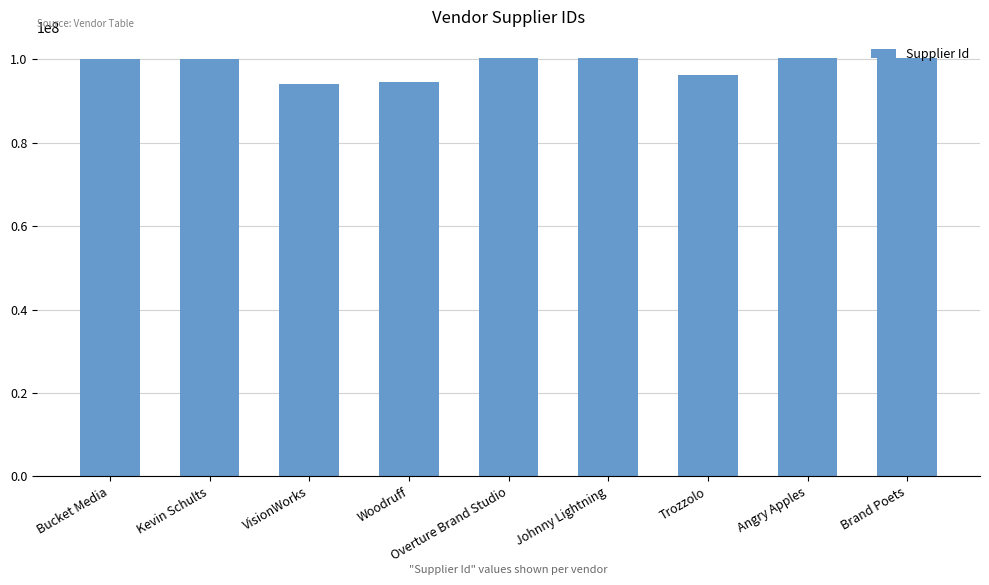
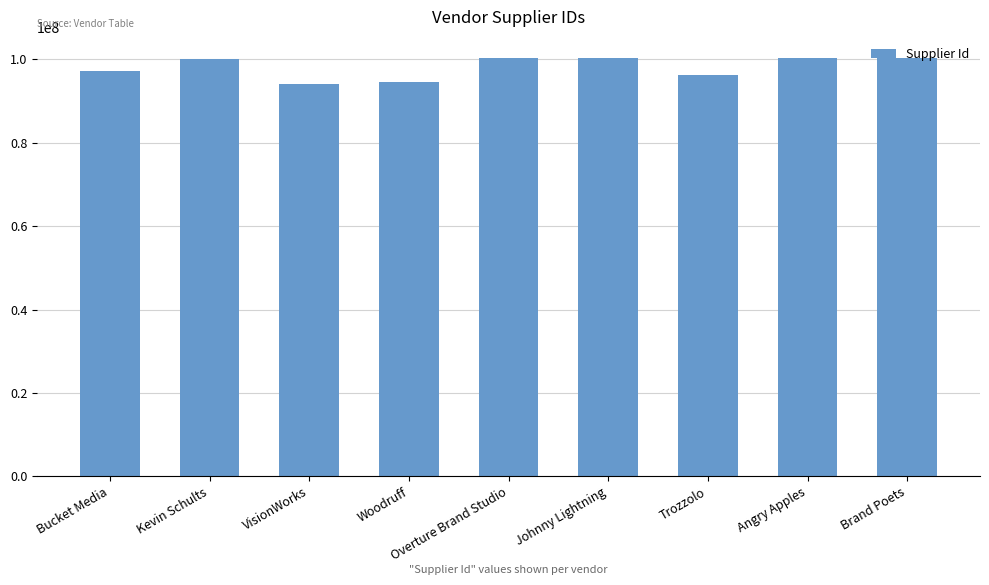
Bucket Media: 100000000 -> 97000000
